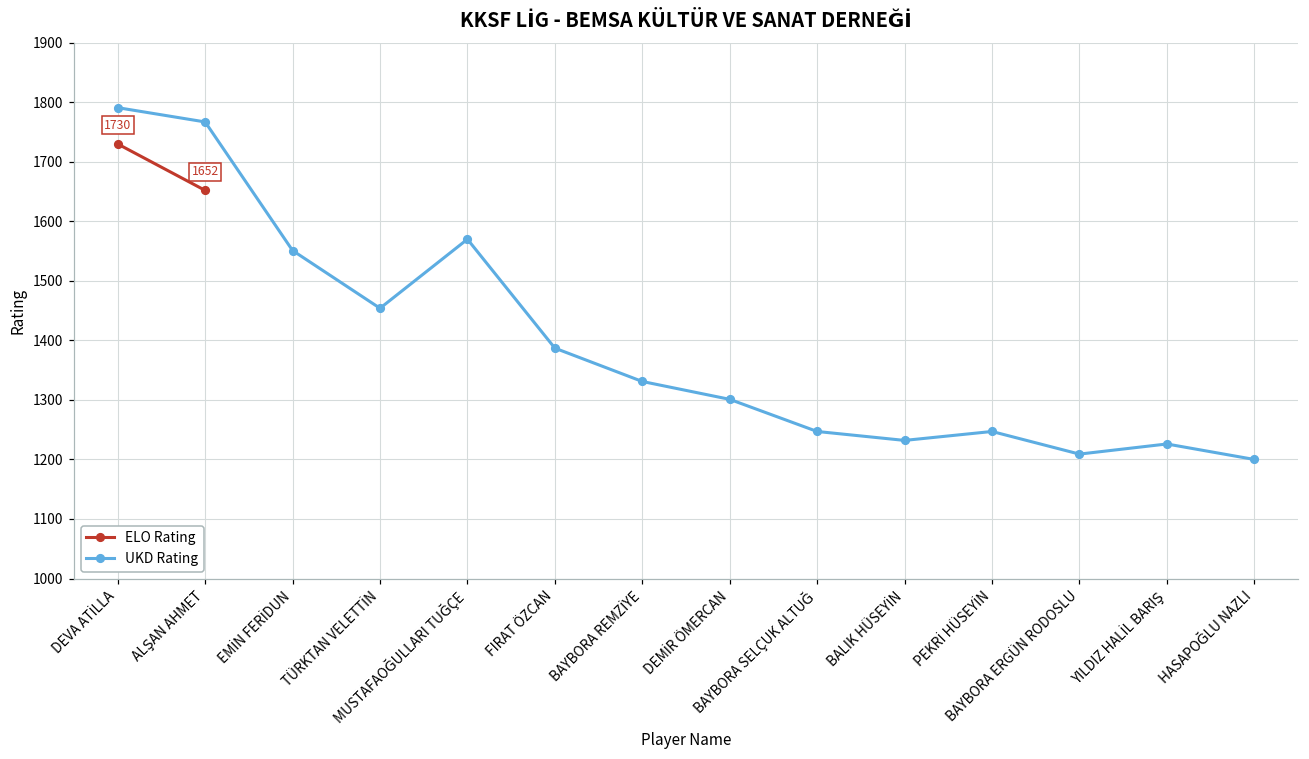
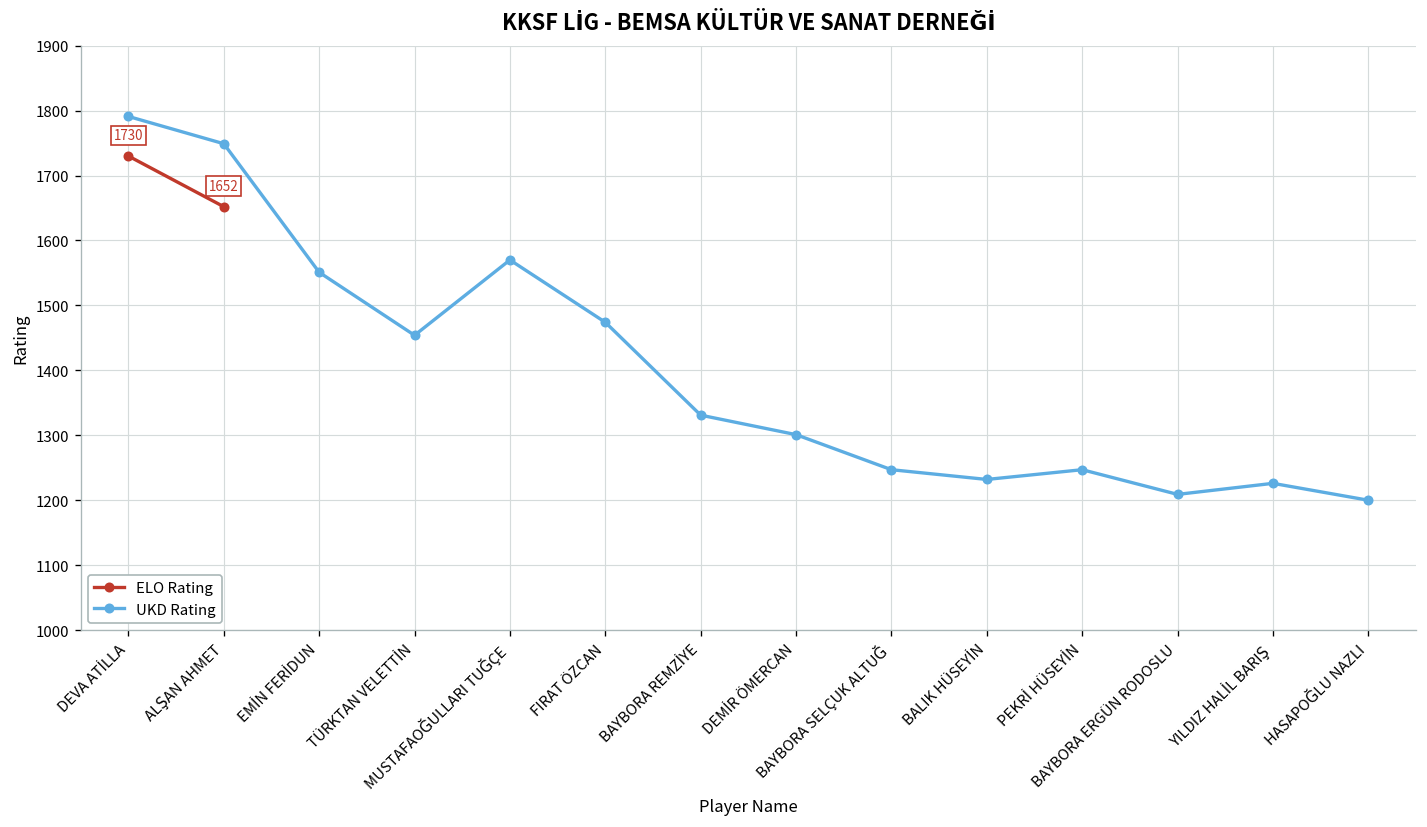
UKD Rating, ALŞAN AHMET: 1770 -> 1750
UKD Rating, FIRAT ÖZCAN: 1390 -> 1470
